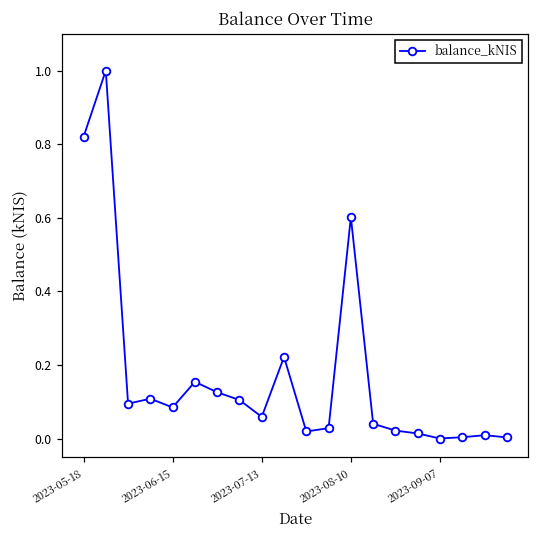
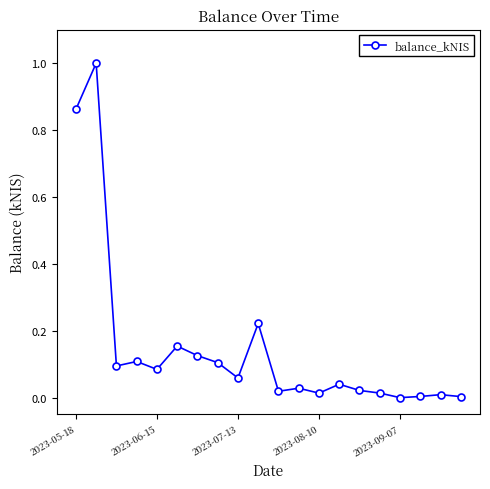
2023-05-18: 0.82 -> 0.86
2023-08-10: 0.60 -> 0.01
